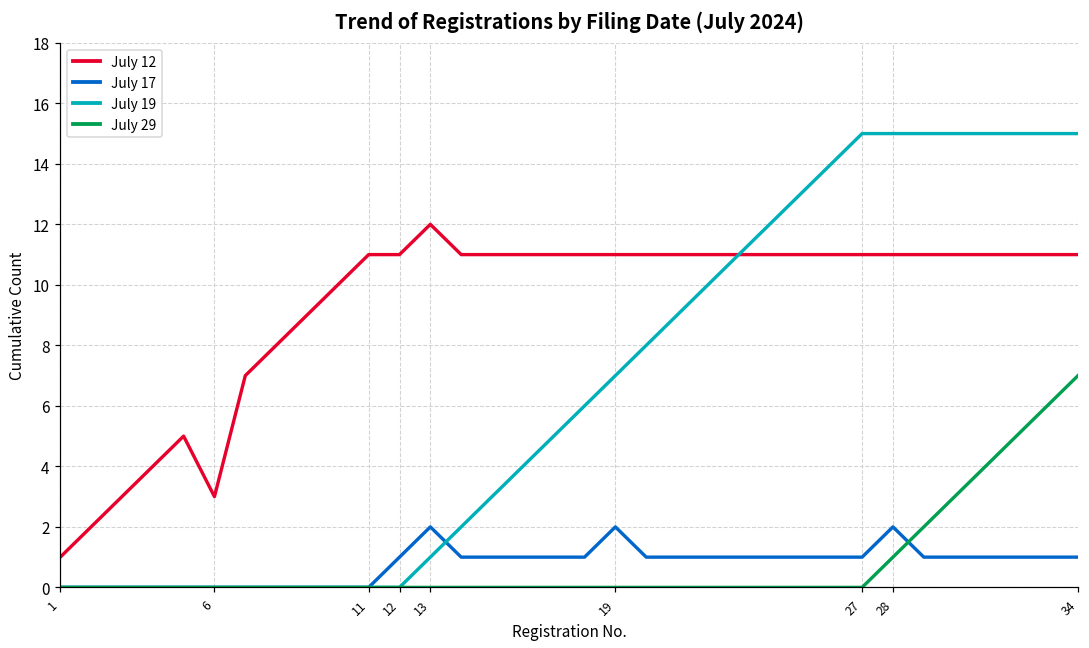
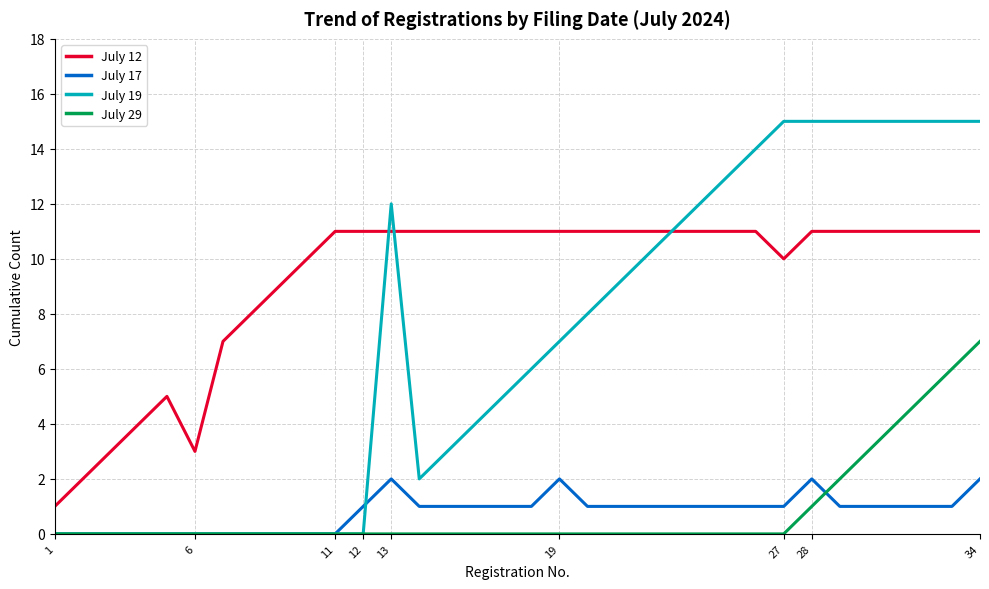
July 12, 13: 12 -> 11
July 19, 13: 1 -> 12
July 12, 27: 11 -> 10
July 17, 34: 1 -> 2
